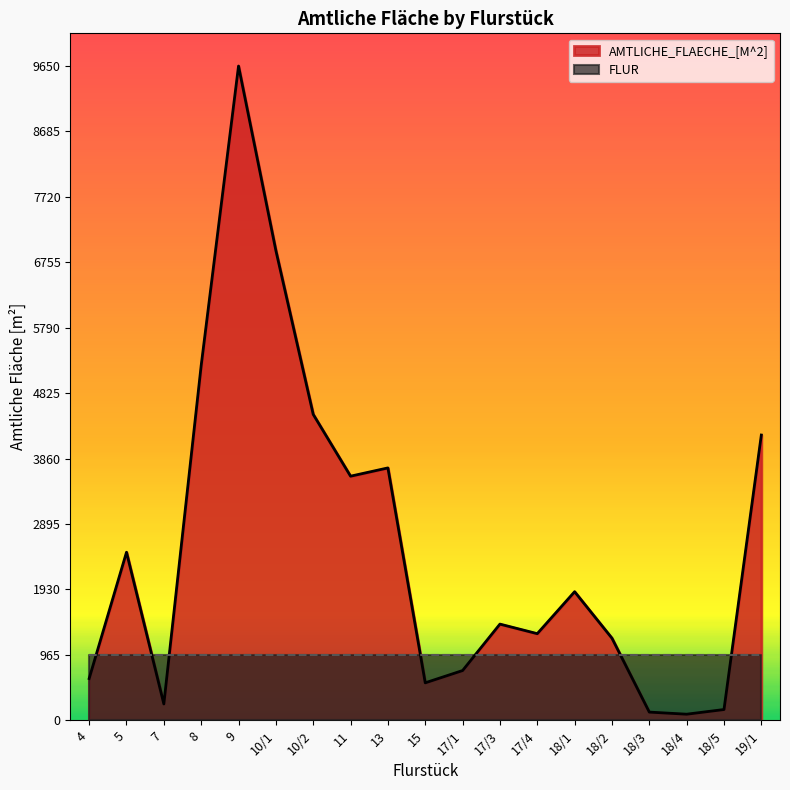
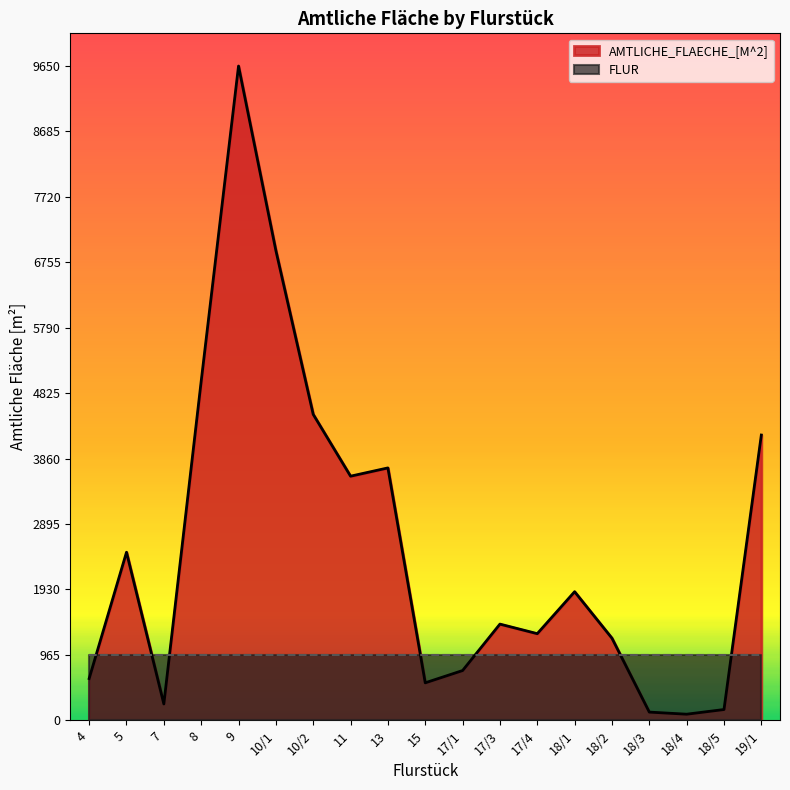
AMTLICHE_FLAECHE_[M^2], 8: 5200 -> 5000
